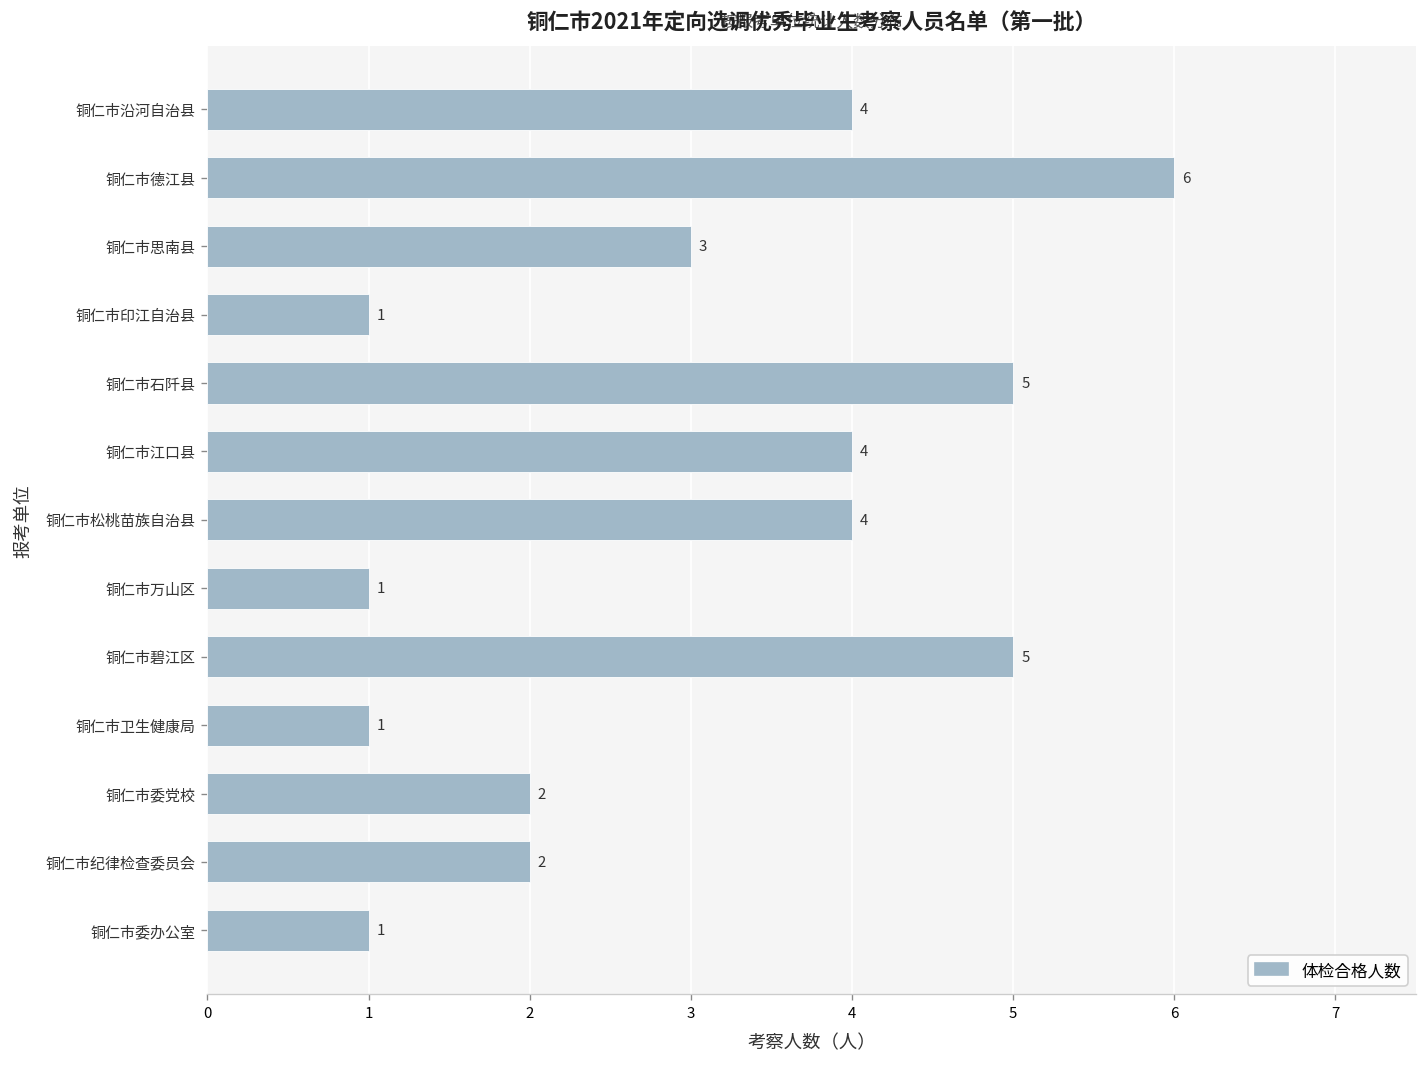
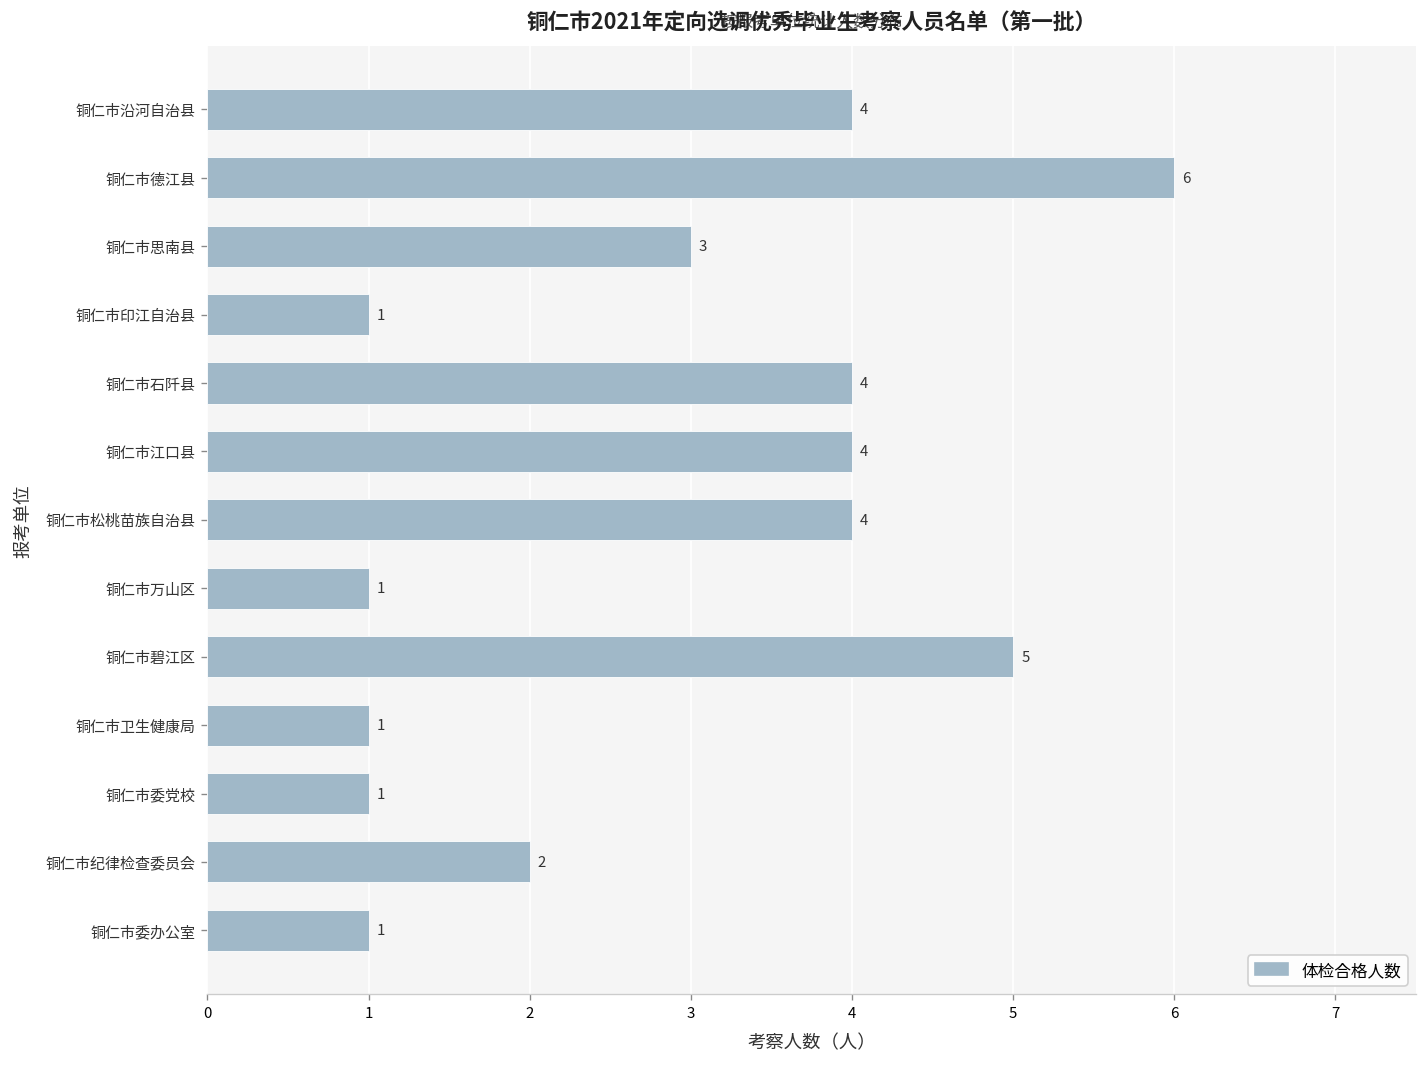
铜仁市石阡县: 5 -> 4
铜仁市委党校: 2 -> 1
